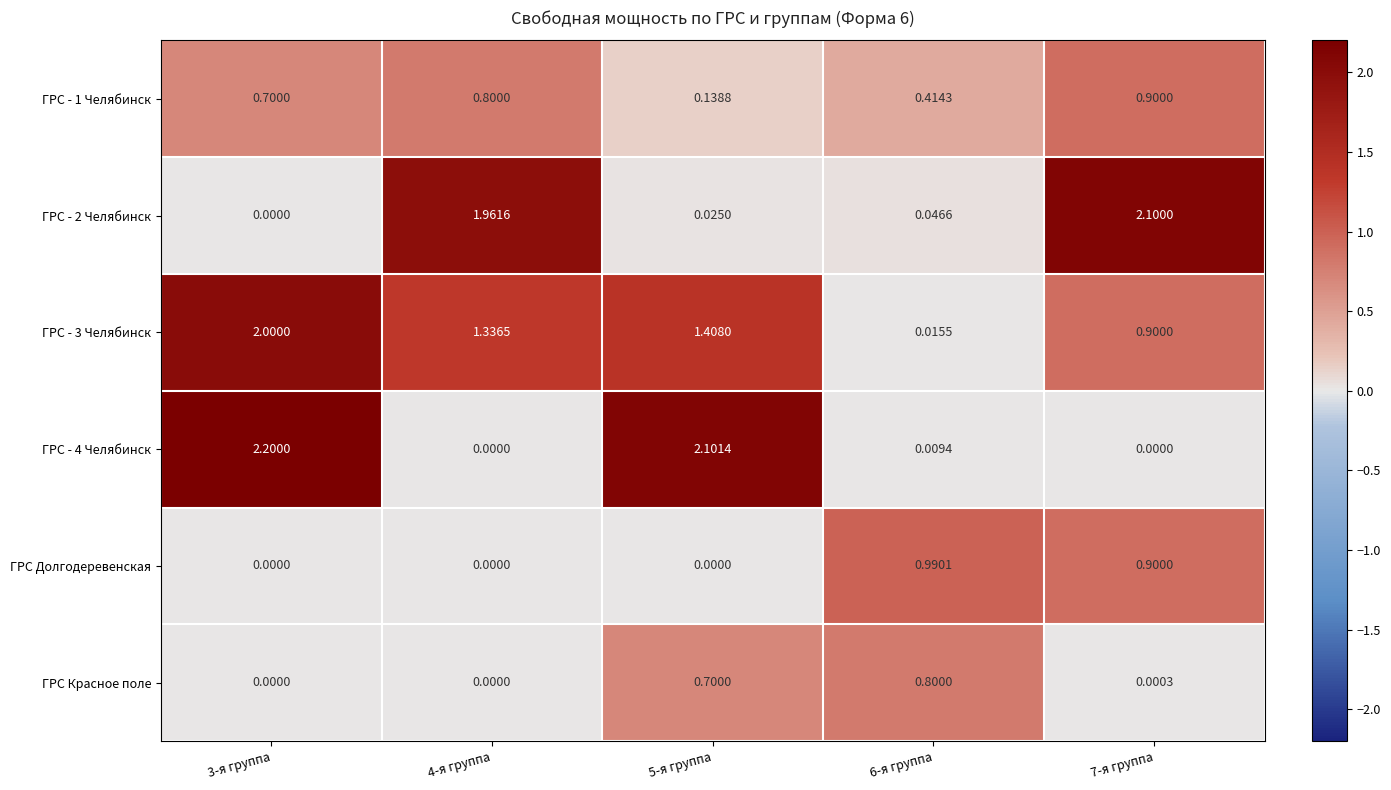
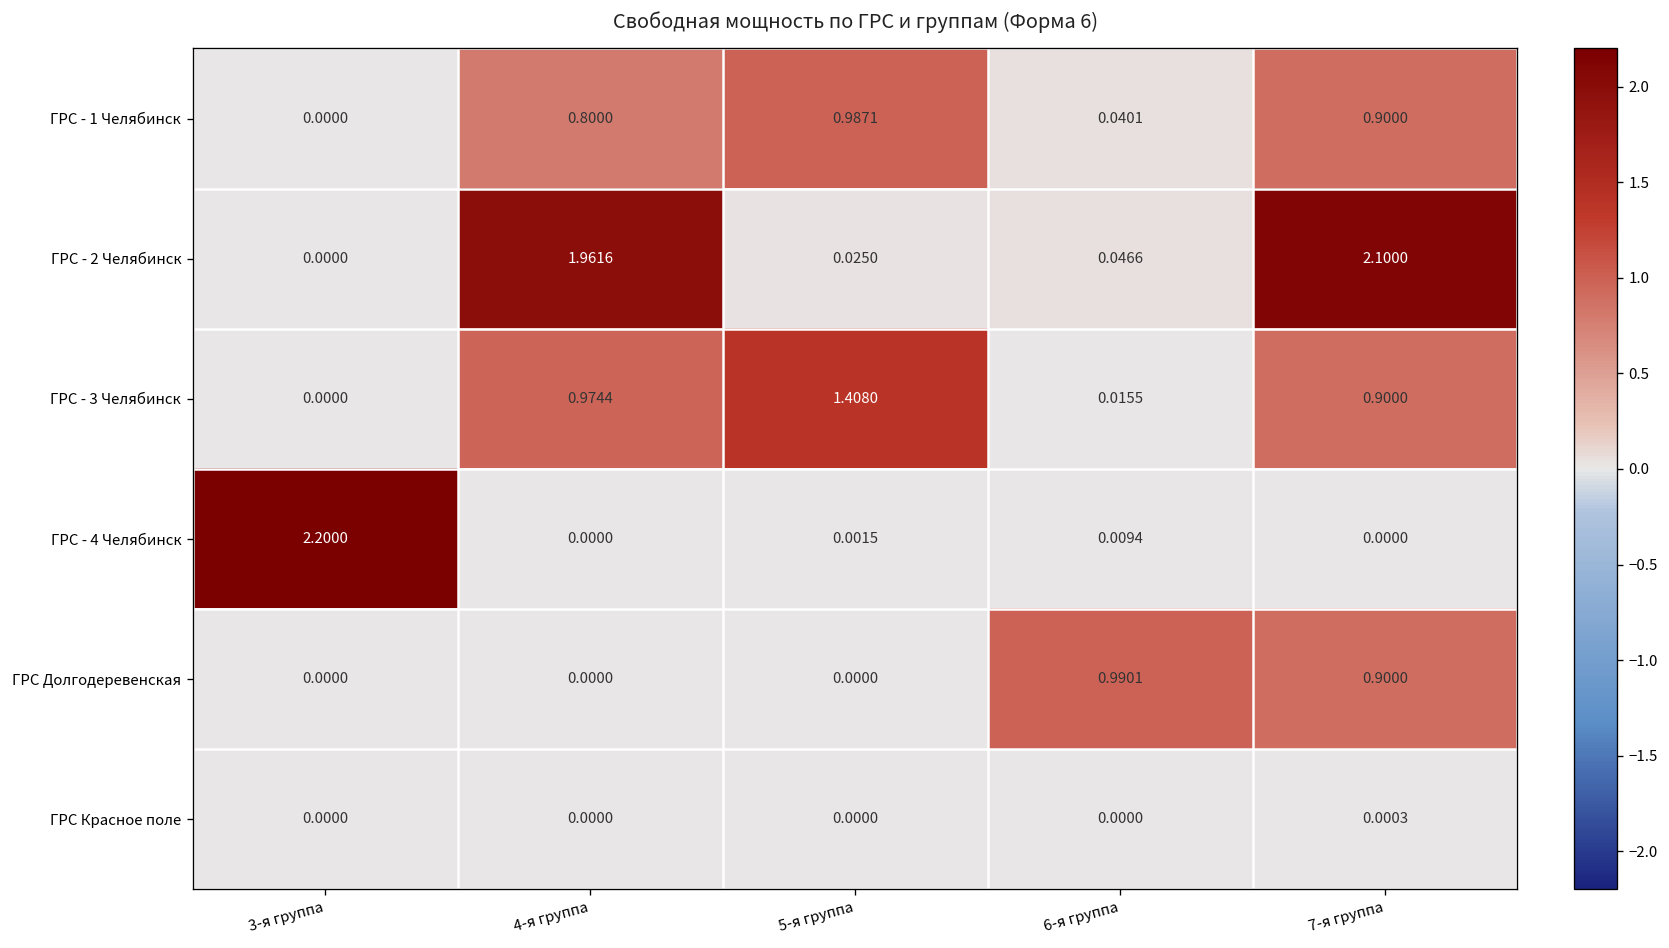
ГРС - 1 Челябинск, 3-я группа: 0.7000 -> 0.0000
ГРС - 1 Челябинск, 5-я группа: 0.1388 -> 0.9871
ГРС - 1 Челябинск, 6-я группа: 0.4143 -> 0.0401
ГРС - 3 Челябинск, 3-я группа: 2.0000 -> 0.0000
ГРС - 3 Челябинск, 4-я группа: 1.3365 -> 0.9744
ГРС - 4 Челябинск, 5-я группа: 2.1014 -> 0.0015
ГРС Красное поле, 5-я группа: 0.7000 -> 0.0000
ГРС Красное поле, 6-я группа: 0.8000 -> 0.0000
